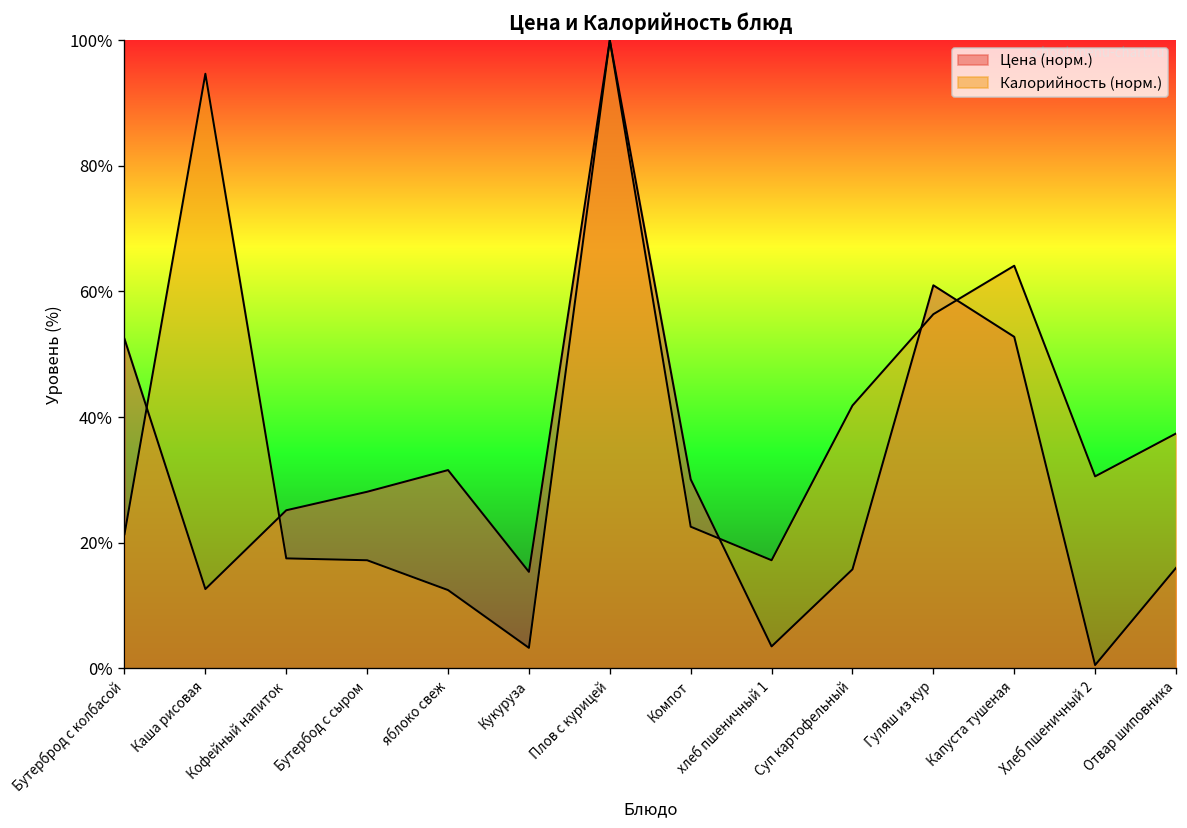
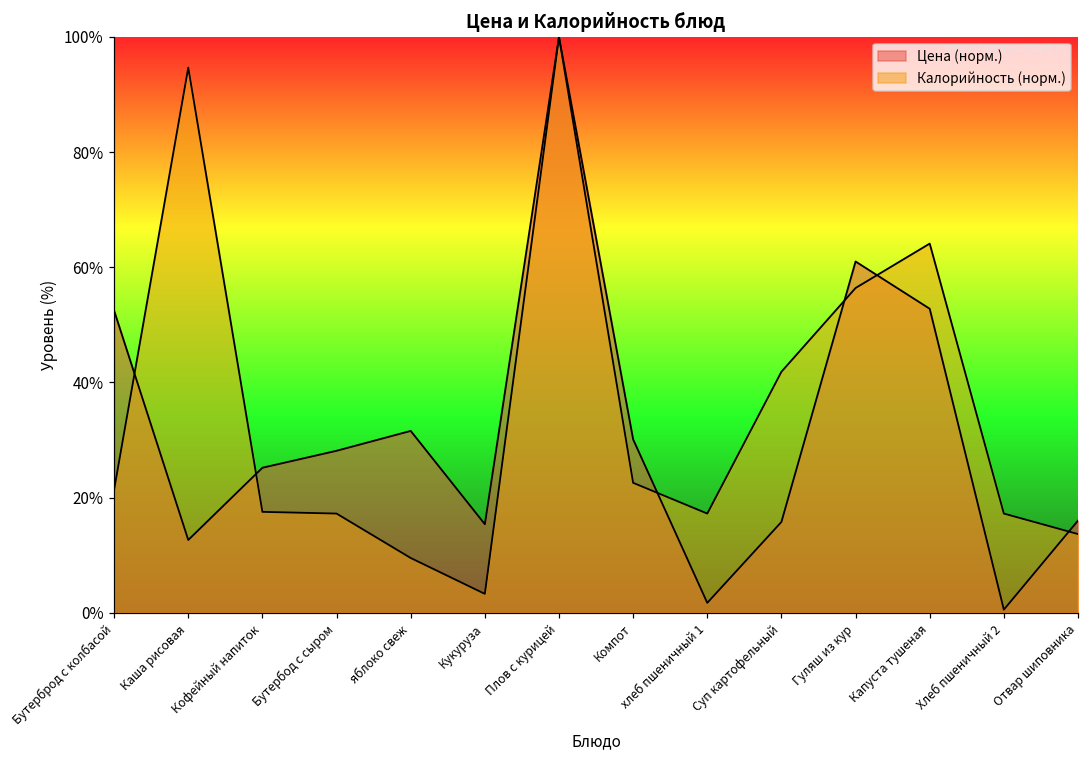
Калорийность (норм.), яблоко свеж: 12% -> 9%
Цена (норм.), хлеб пшеничный 1: 3% -> 2%
Калорийность (норм.), Хлеб пшеничный 2: 31% -> 17%
Калорийность (норм.), Отвар шиповника: 37% -> 14%
